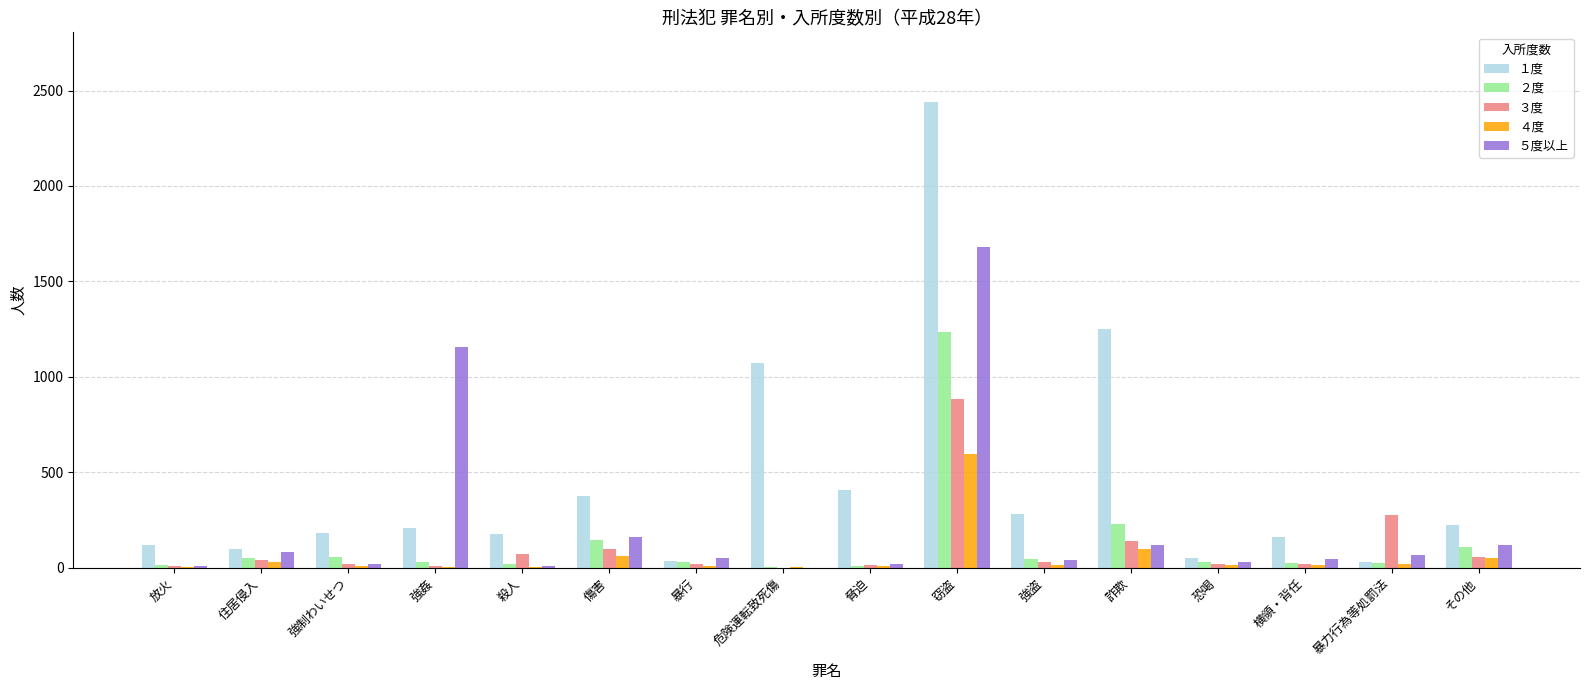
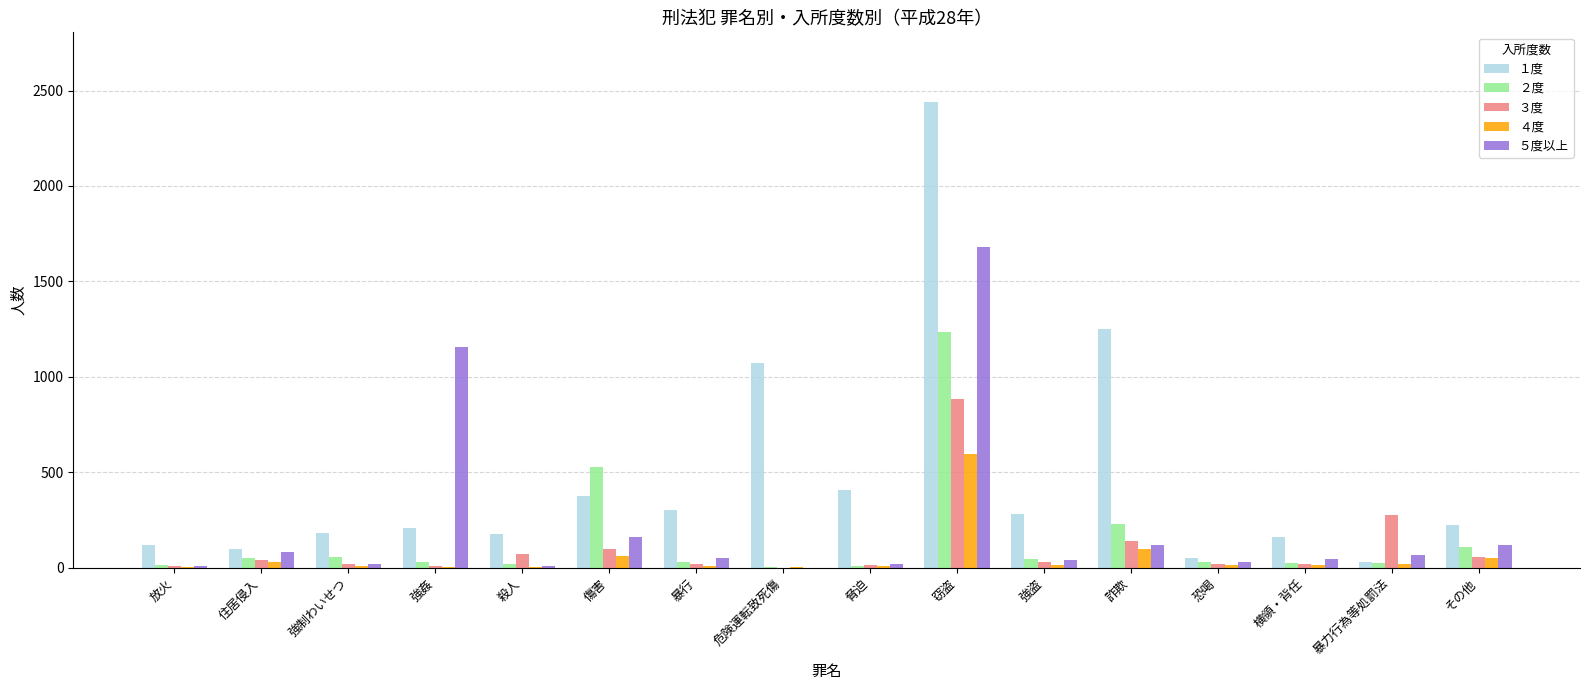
２度, 傷害: 150 -> 530
１度, 暴行: 30 -> 300
